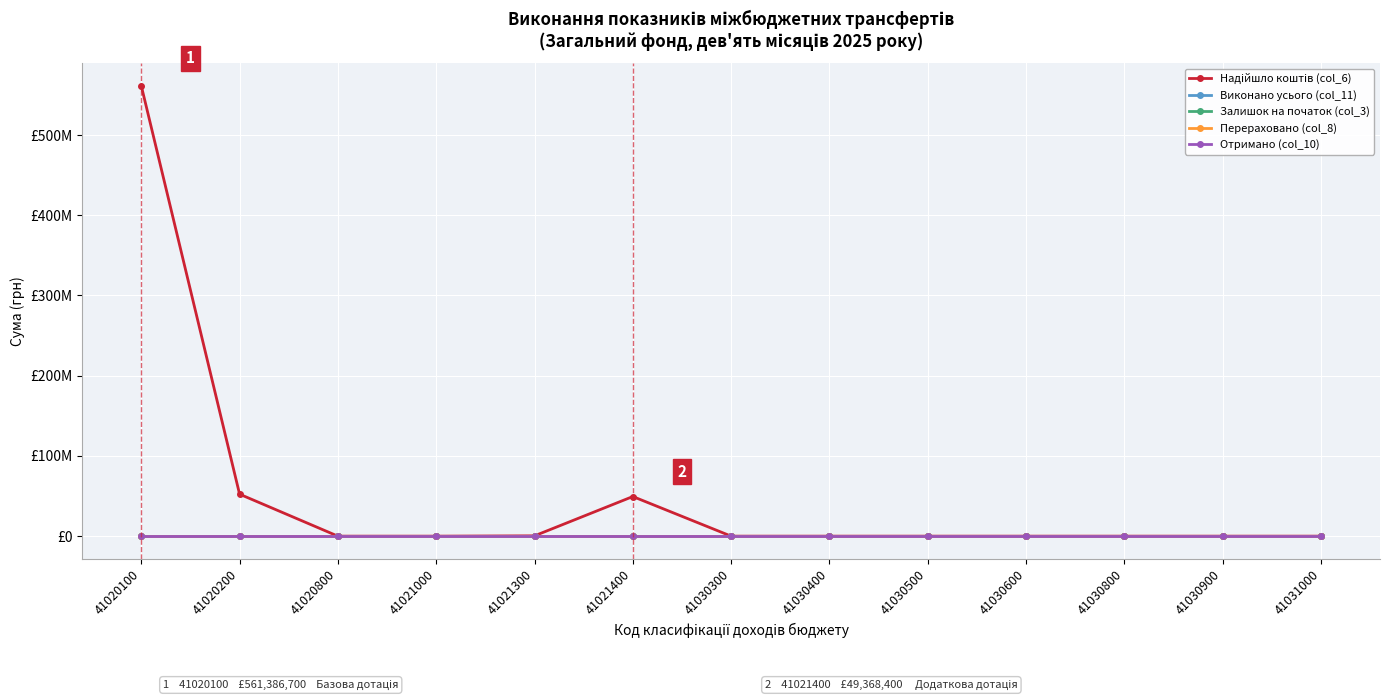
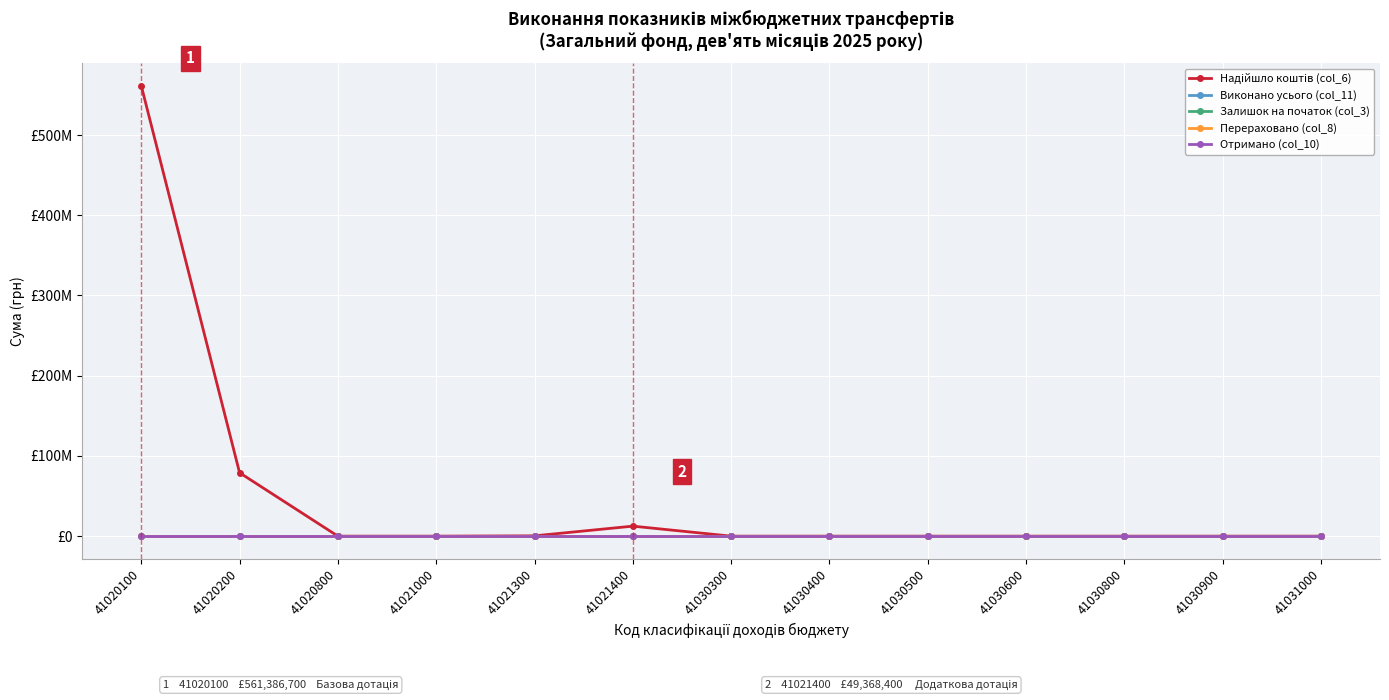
Надійшло коштів (col_6), 41020200: £50000000 -> £80000000
Надійшло коштів (col_6), 41021400: £50000000 -> £10000000
